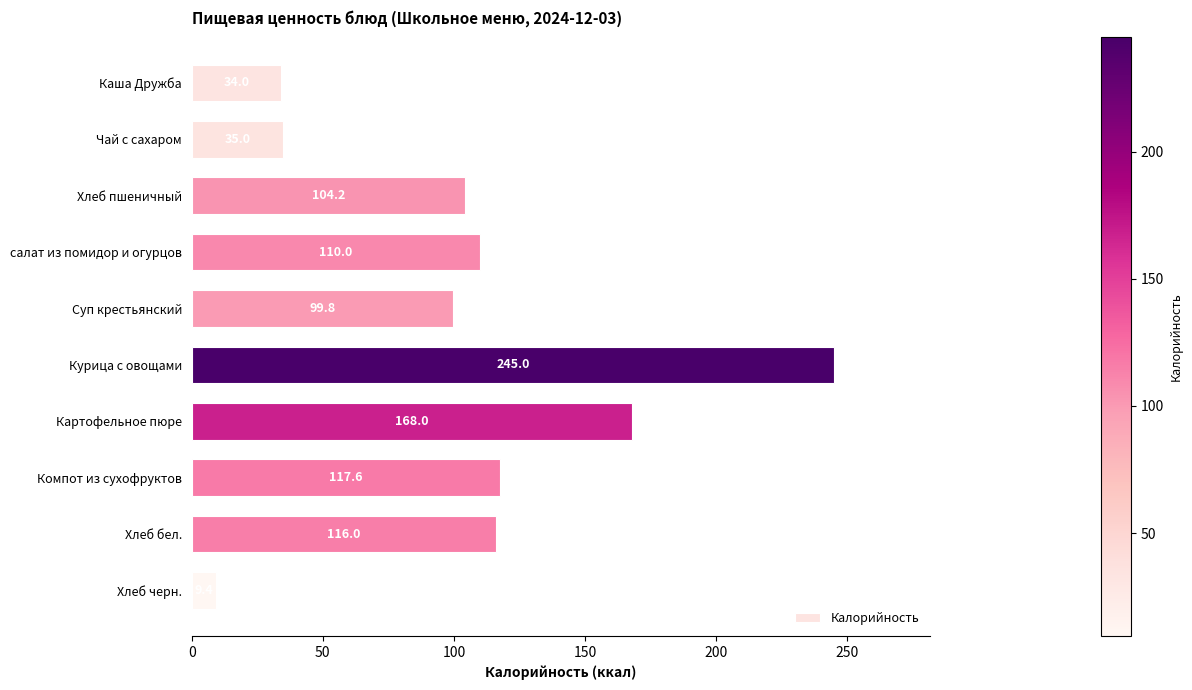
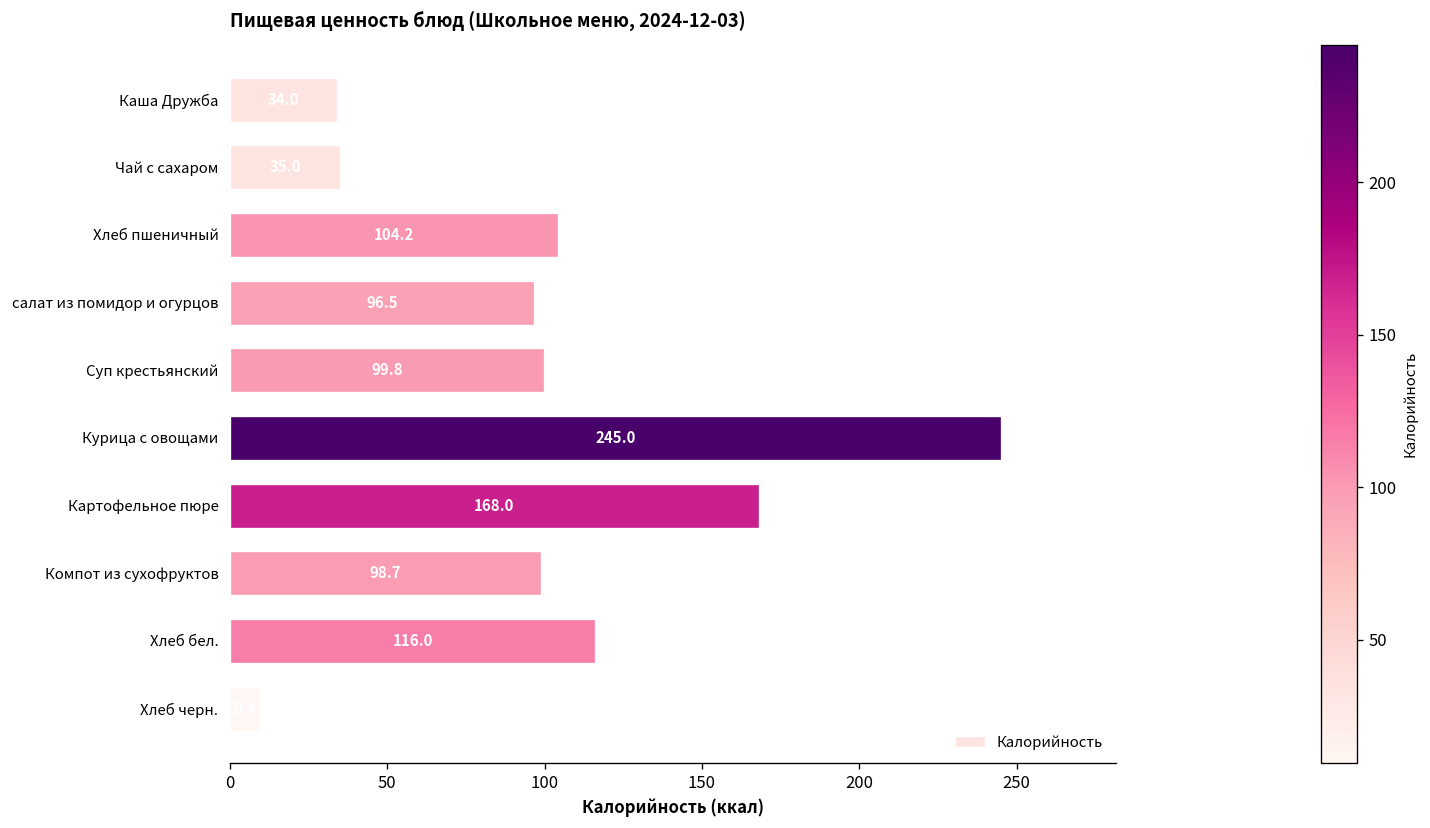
салат из помидор и огурцов: 110.0 -> 96.5
Компот из сухофруктов: 117.6 -> 98.7
